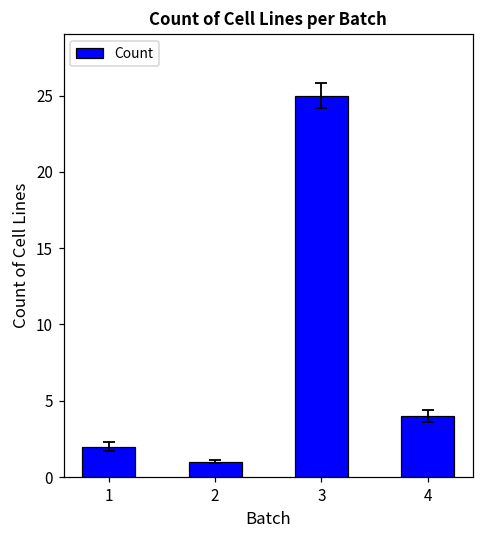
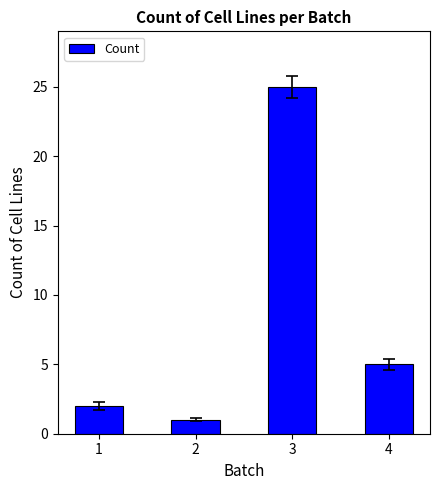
Count, 4: 4 -> 5
